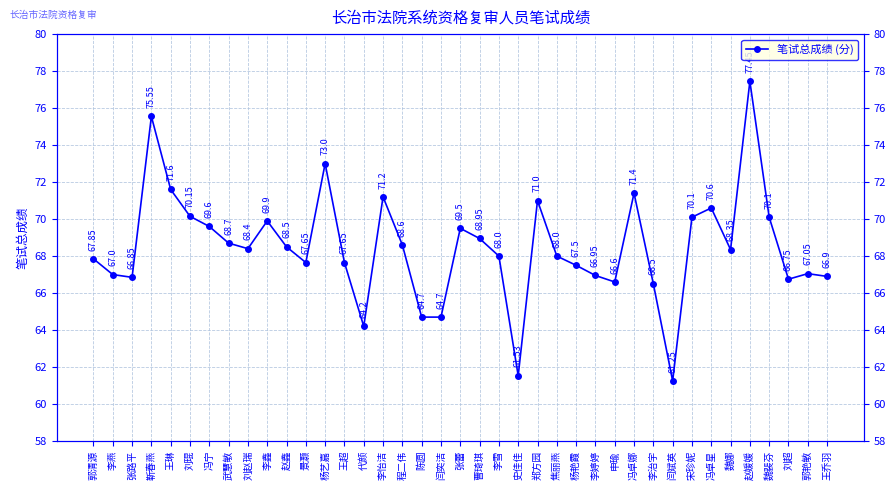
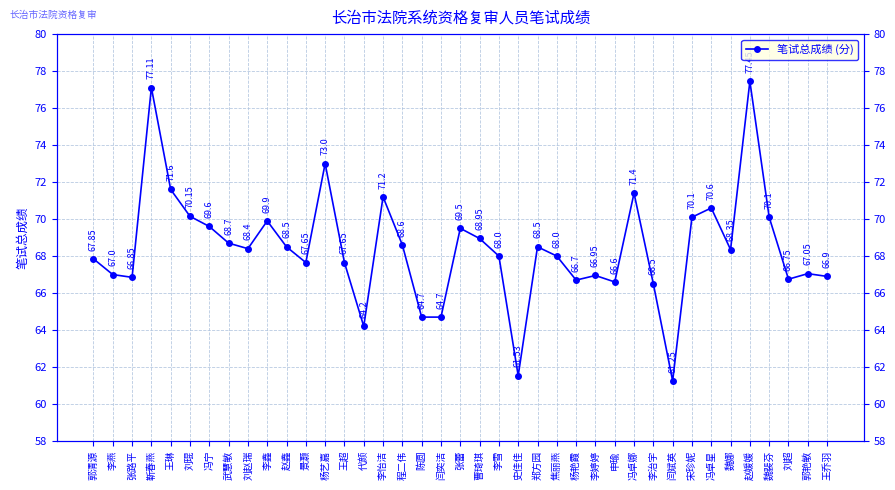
靳春燕: 75.55 -> 77.11
郑方园: 71.0 -> 68.5
杨艳霞: 67.5 -> 66.7
